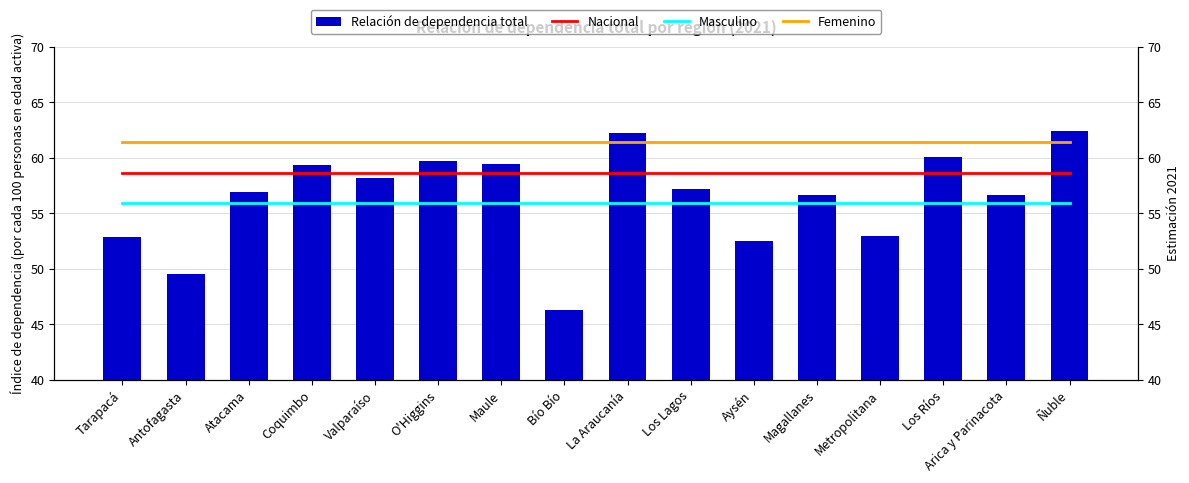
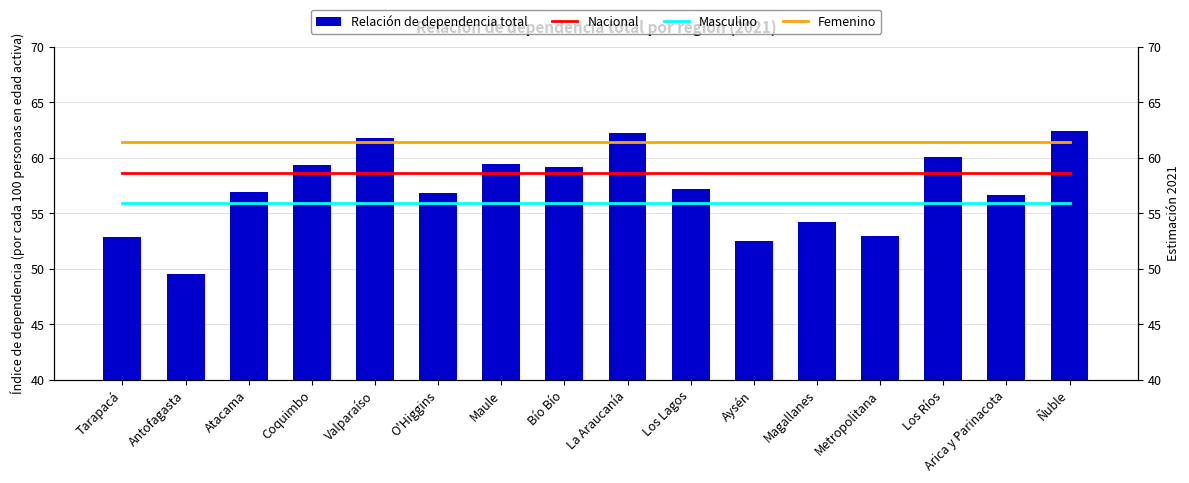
Relación de dependencia total, Valparaíso: 58.2 -> 61.8
Relación de dependencia total, O'Higgins: 59.7 -> 56.9
Relación de dependencia total, Bío Bío: 46.3 -> 59.2
Relación de dependencia total, Magallanes: 56.7 -> 54.2
